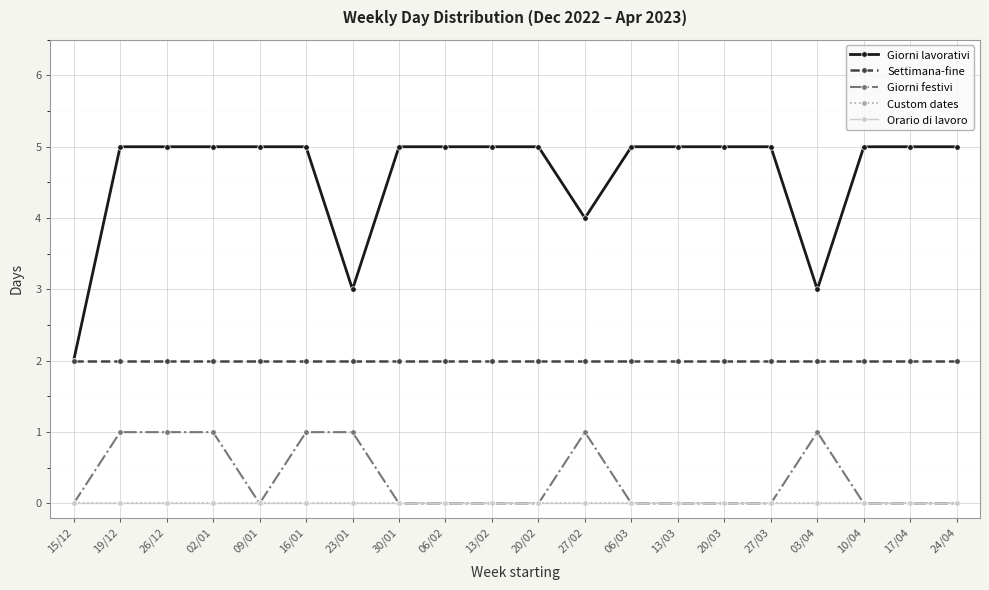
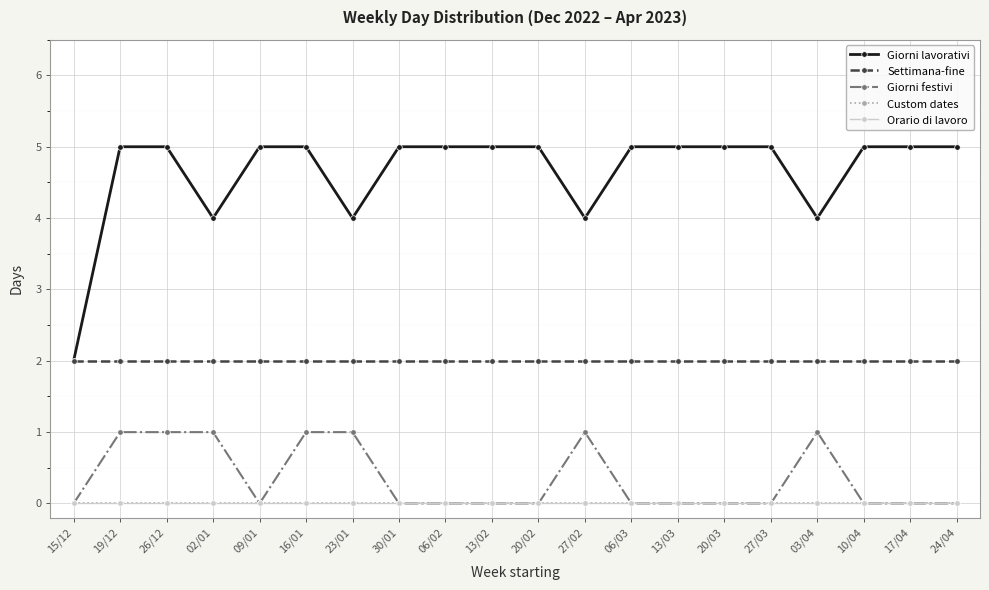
Giorni lavorativi, 02/01: 5 -> 4
Giorni lavorativi, 23/01: 3 -> 4
Giorni lavorativi, 03/04: 3 -> 4
